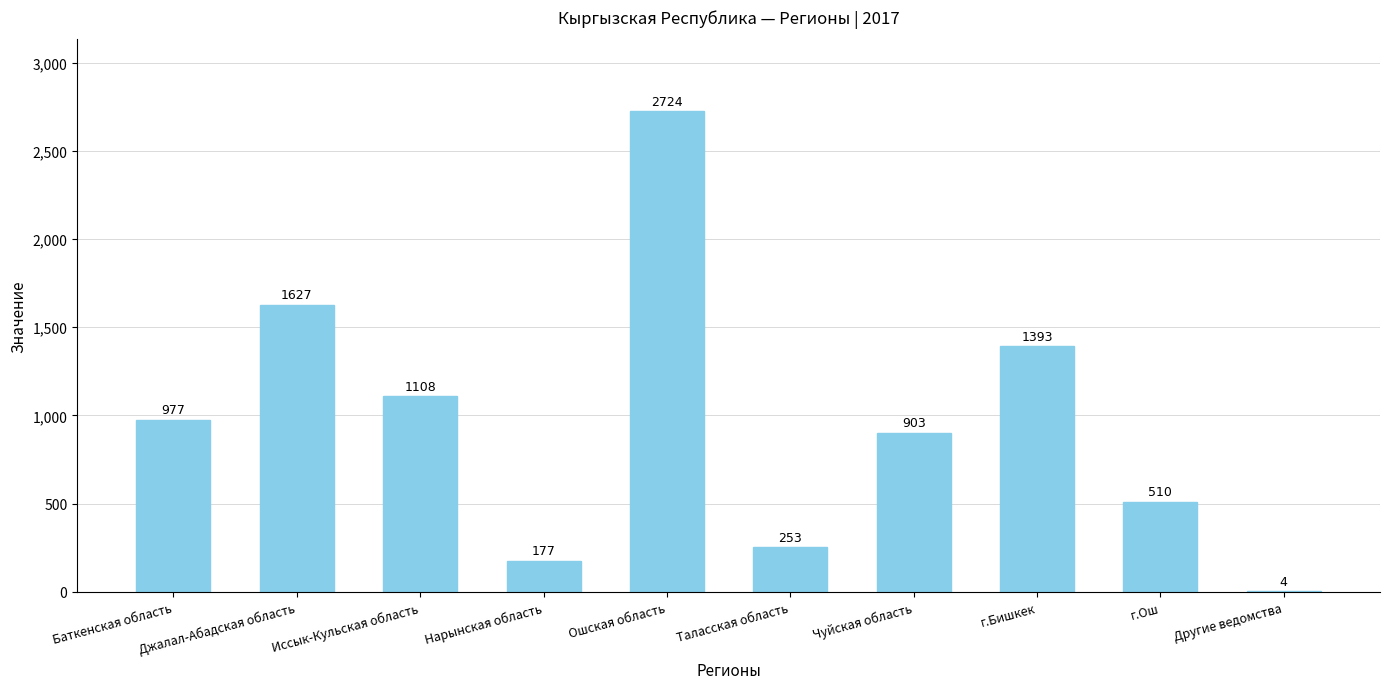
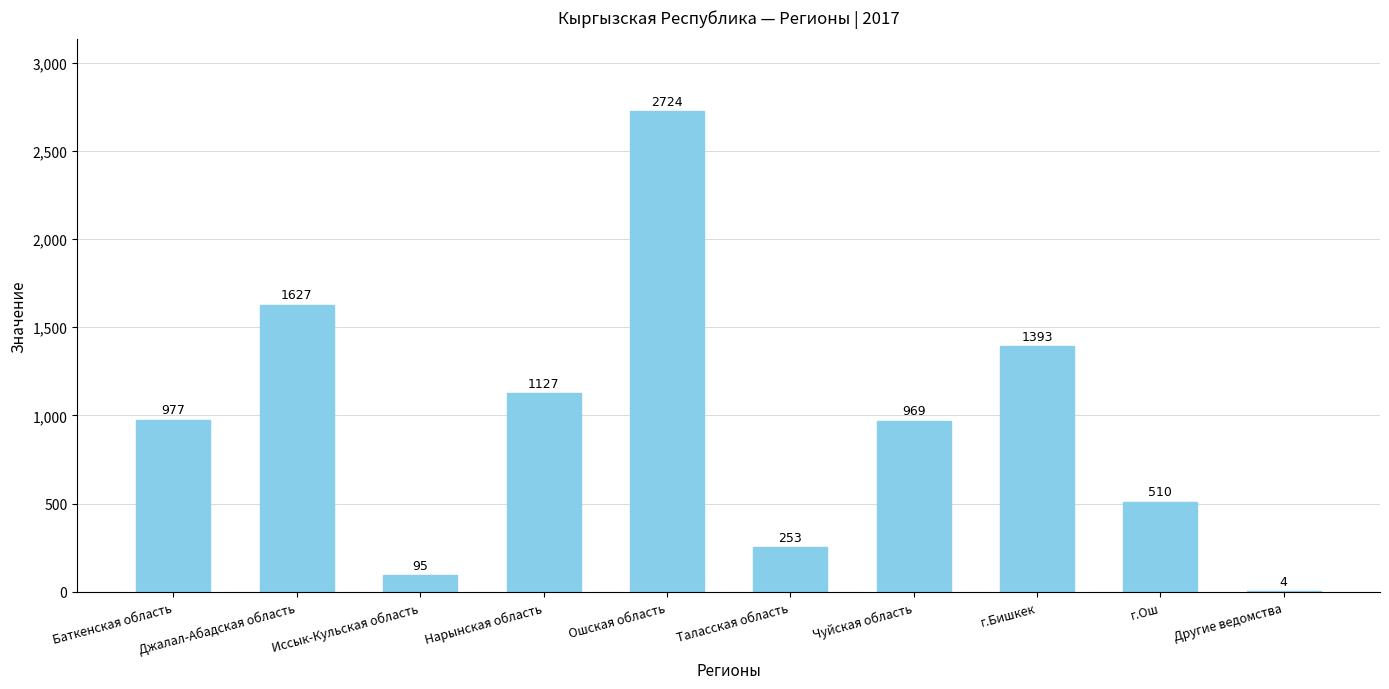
Иссык-Кульская область: 1108 -> 95
Нарынская область: 177 -> 1127
Чуйская область: 903 -> 969
